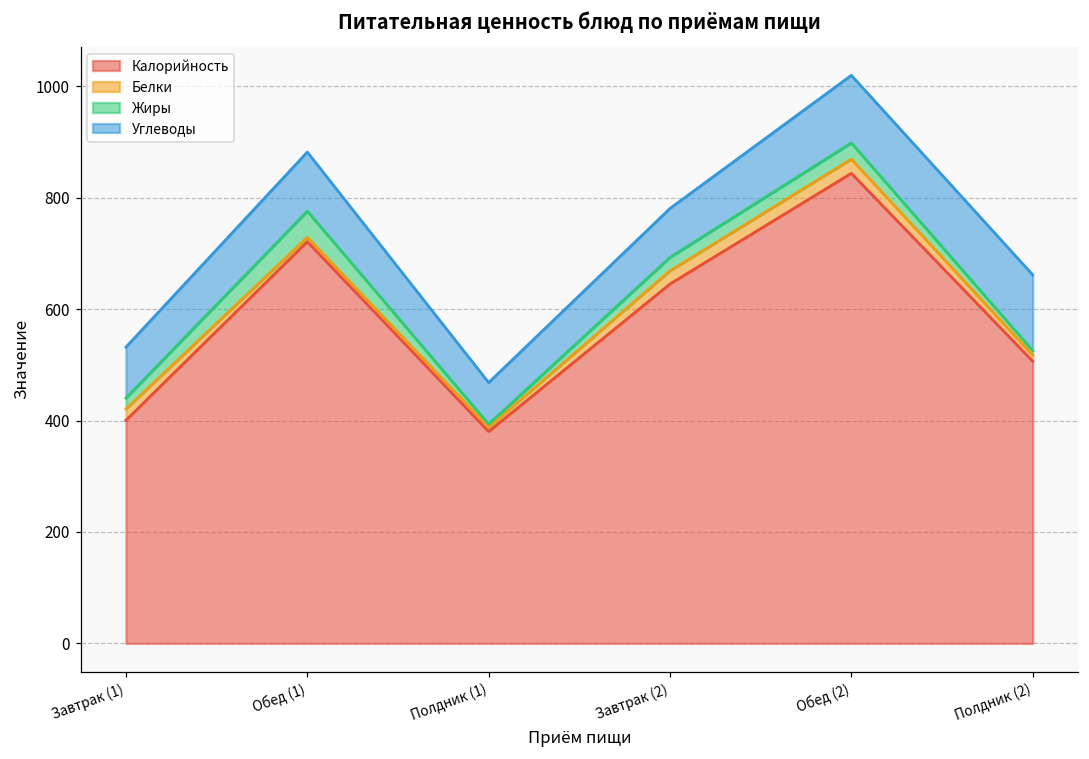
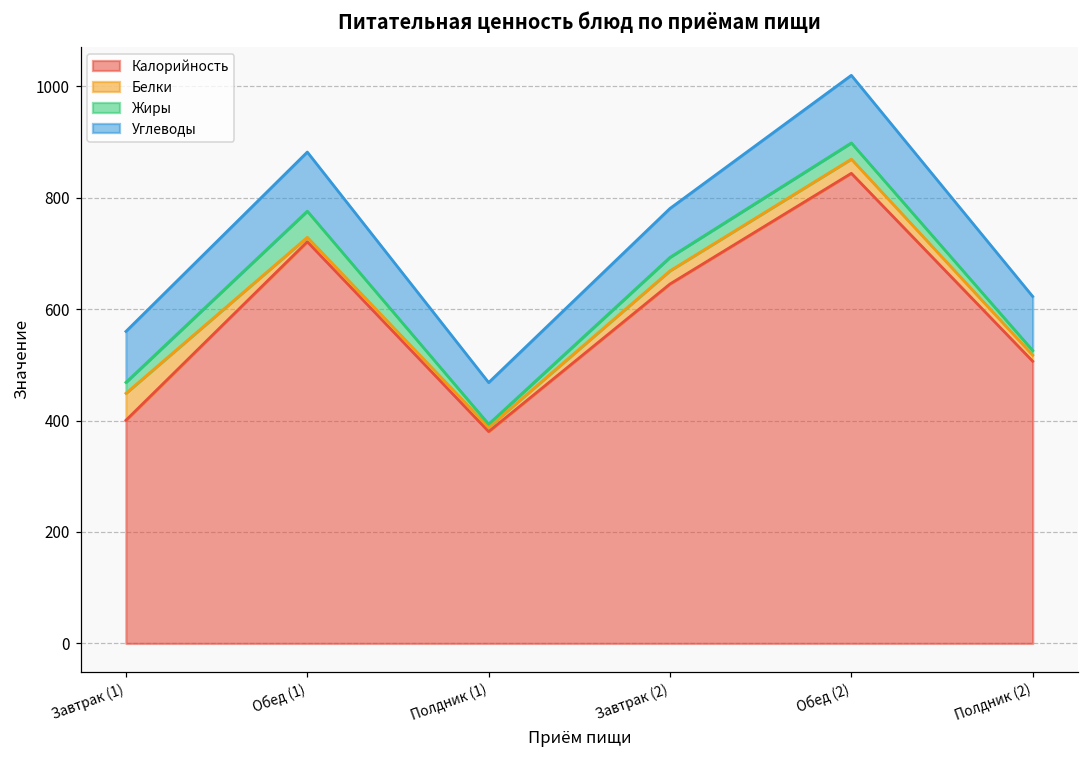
Белки, Завтрак (1): 20 -> 50
Углеводы, Полдник (2): 140 -> 100
